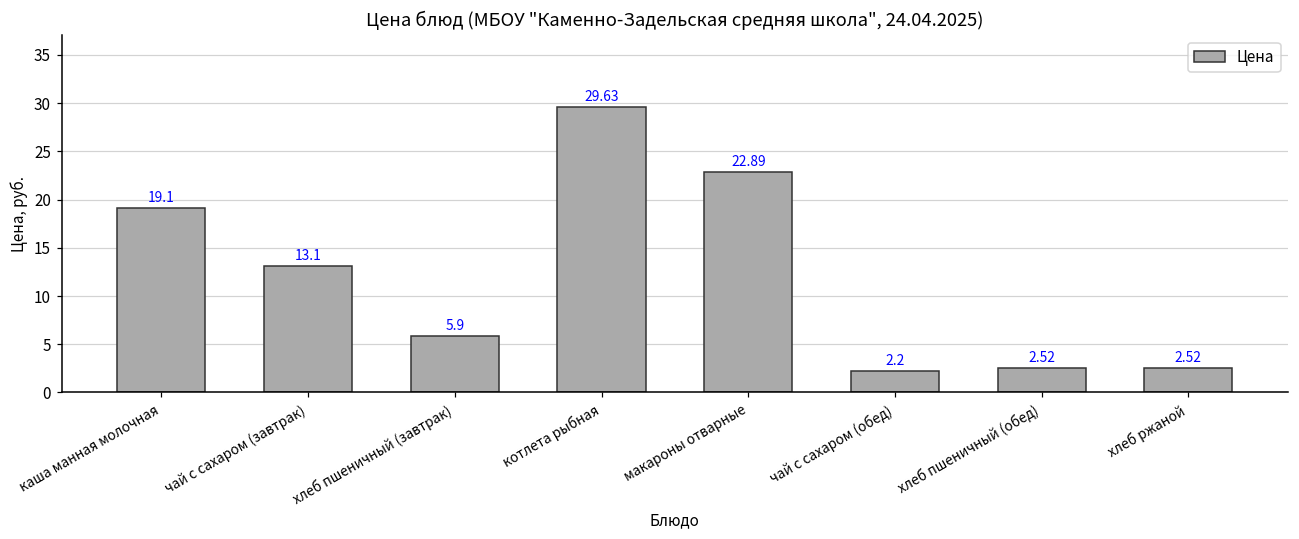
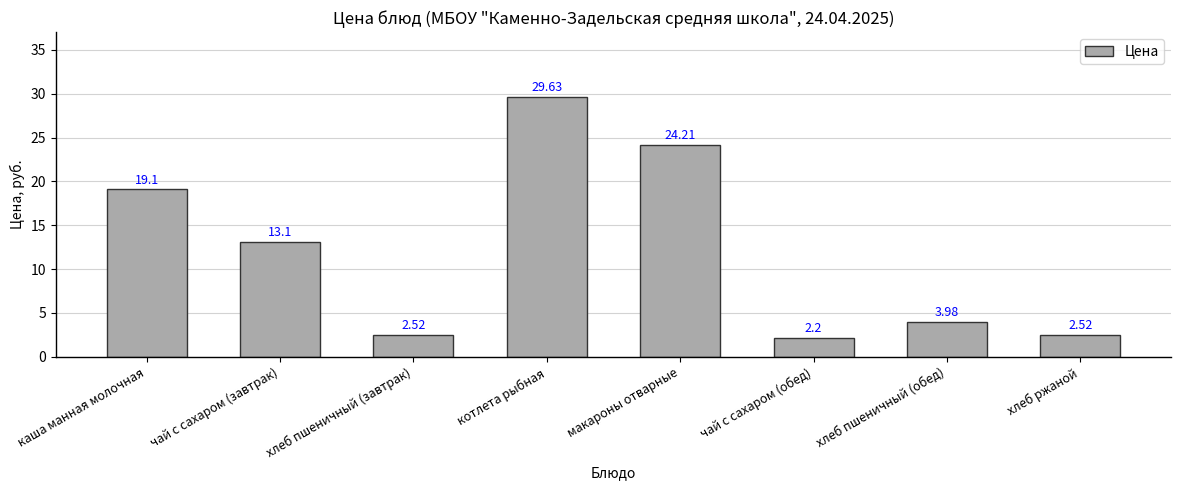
хлеб пшеничный (завтрак): 5.9 -> 2.52
макароны отварные: 22.89 -> 24.21
хлеб пшеничный (обед): 2.52 -> 3.98
